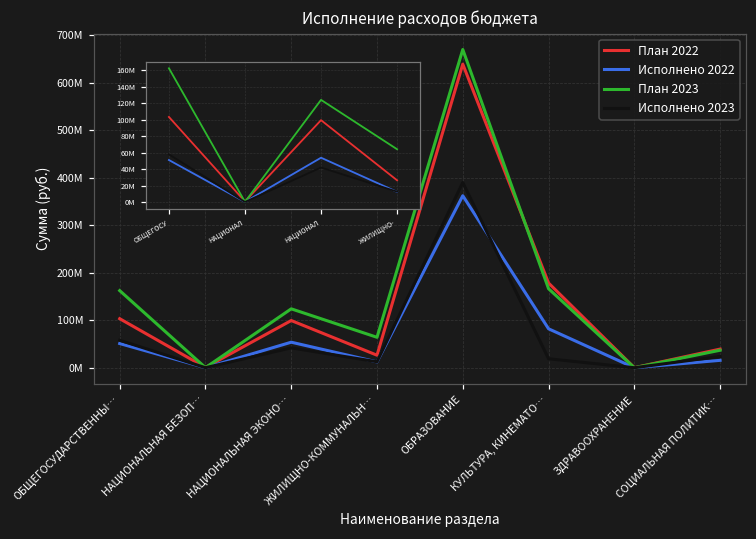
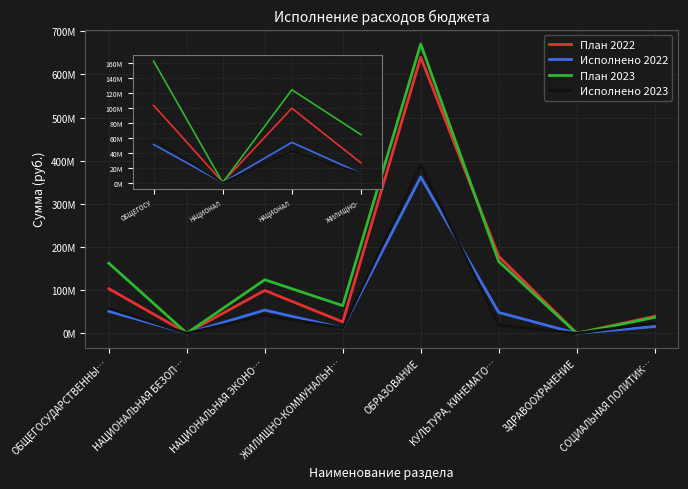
Исполнено 2022, КУЛЬТУРА, КИНЕМАТО…: 80000000 -> 50000000
